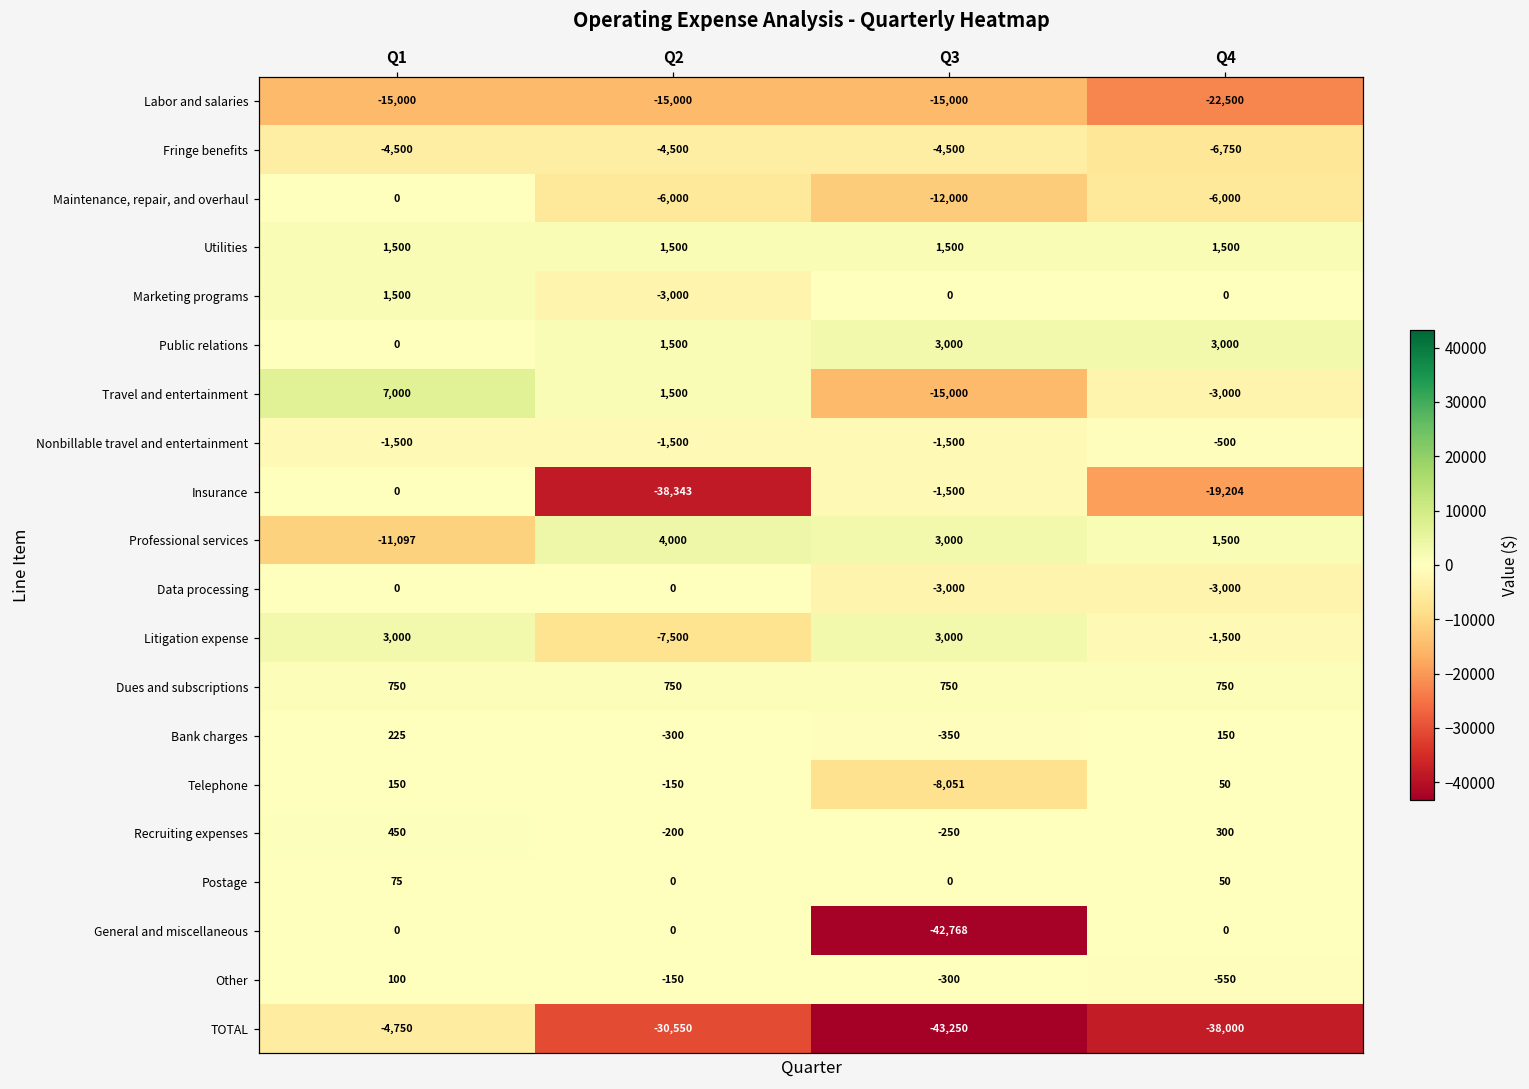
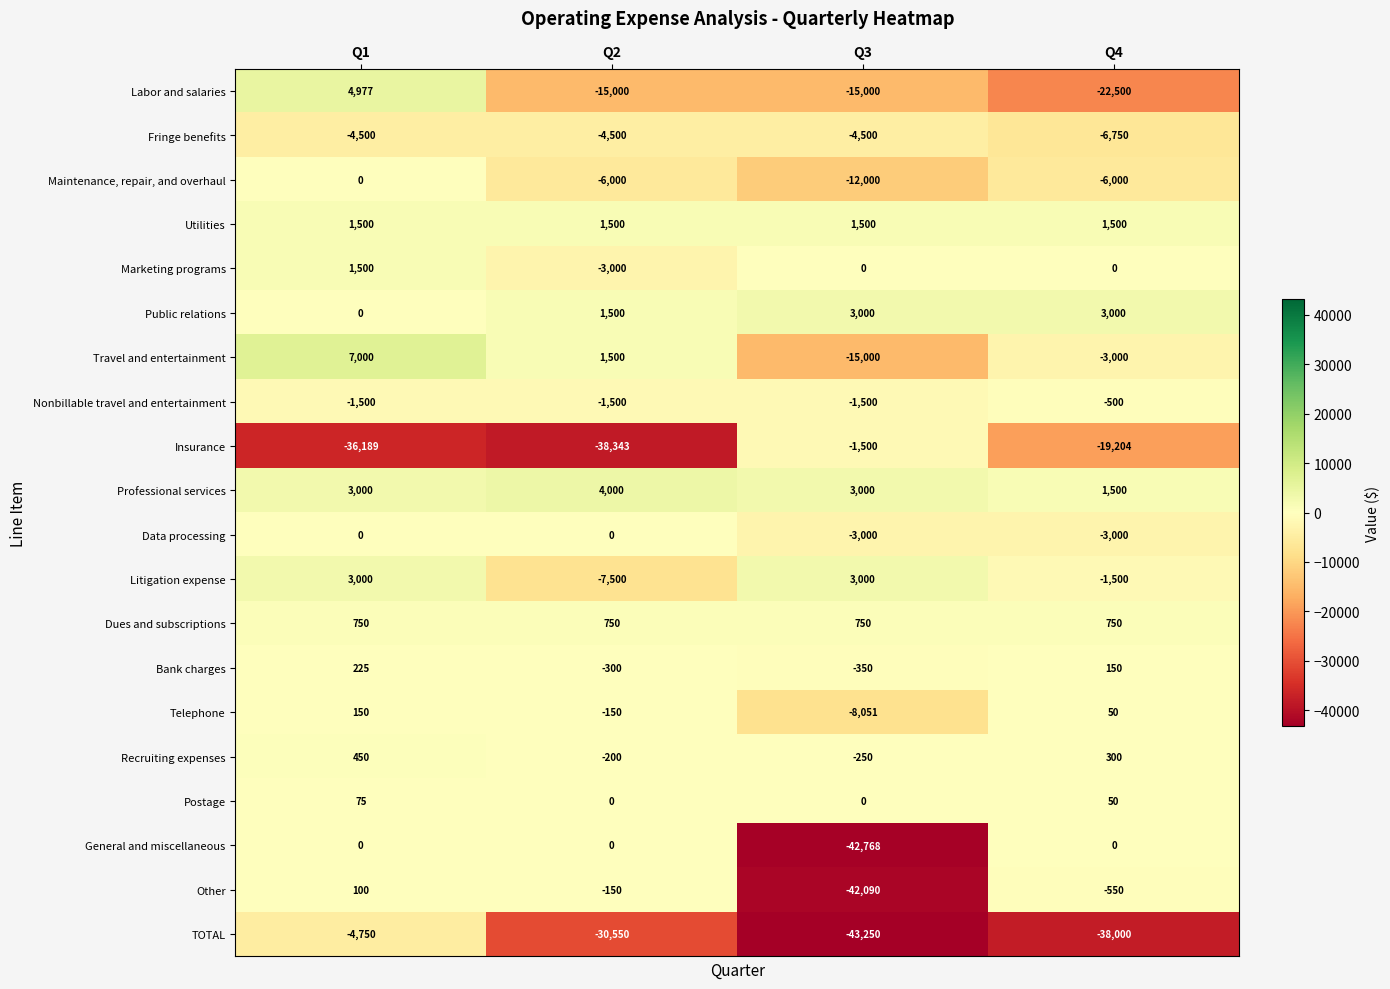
Labor and salaries, Q1: -15,000 -> 4,977
Insurance, Q1: 0 -> -36,189
Professional services, Q1: -11,097 -> 3,000
Other, Q3: -300 -> -42,090
